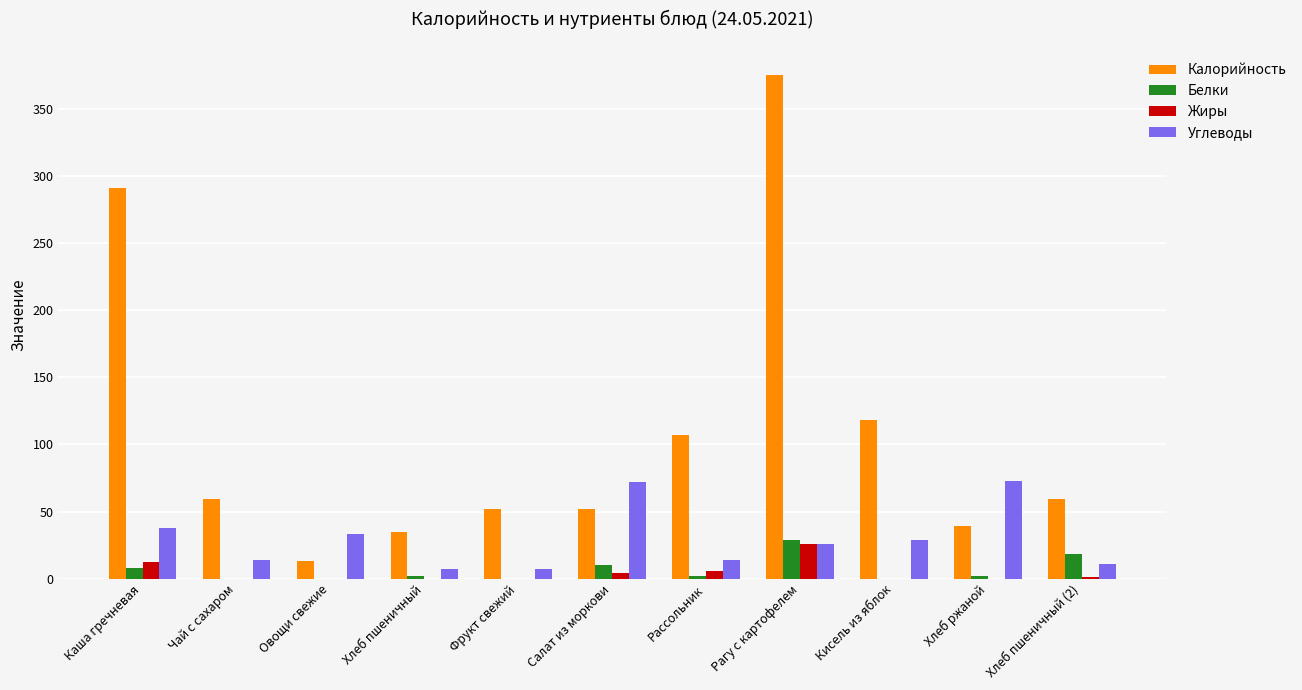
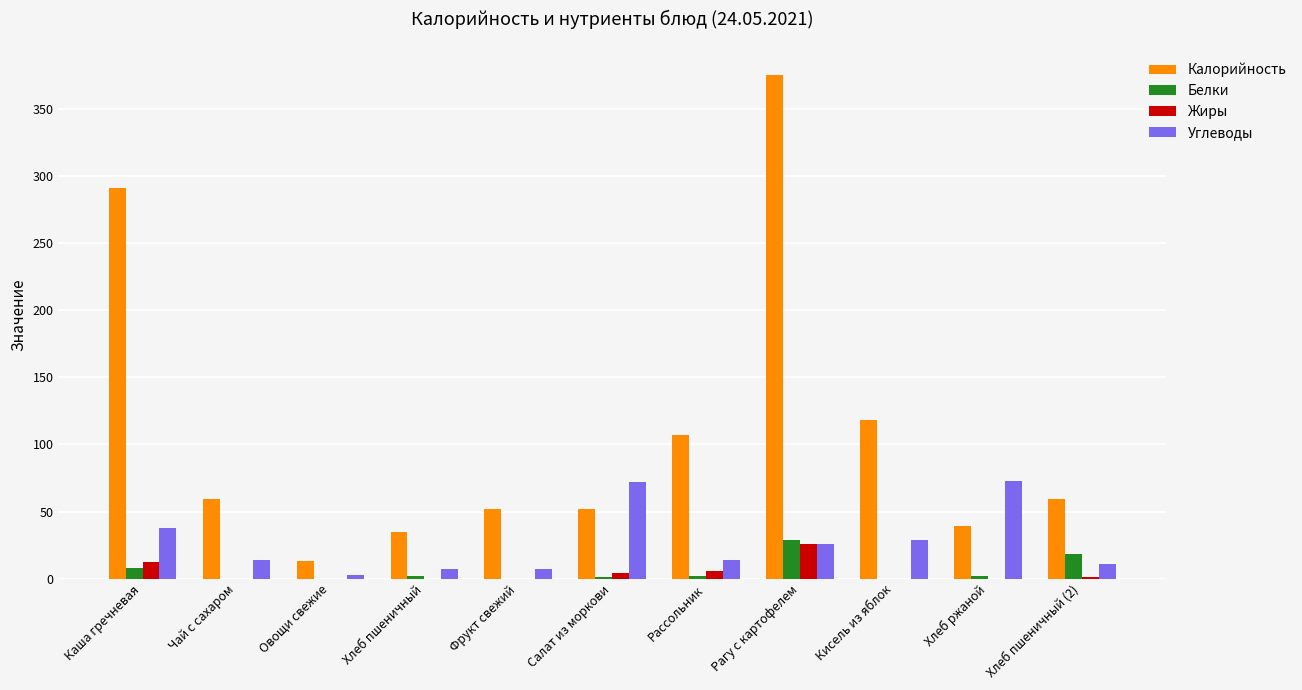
Углеводы, Овощи свежие: 33 -> 3
Белки, Салат из моркови: 10 -> 1
